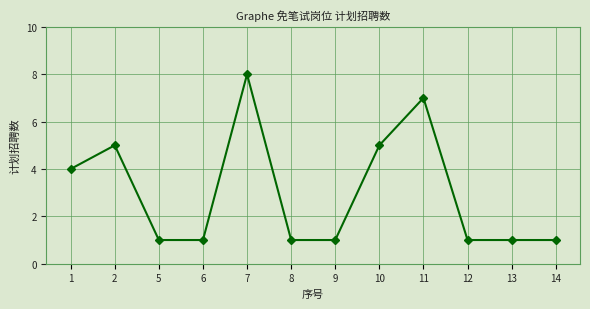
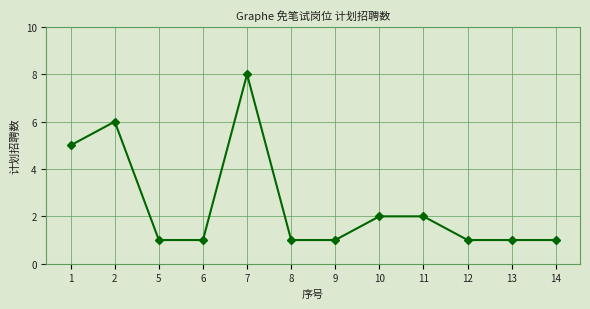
1: 4 -> 5
2: 5 -> 6
10: 5 -> 2
11: 7 -> 2
